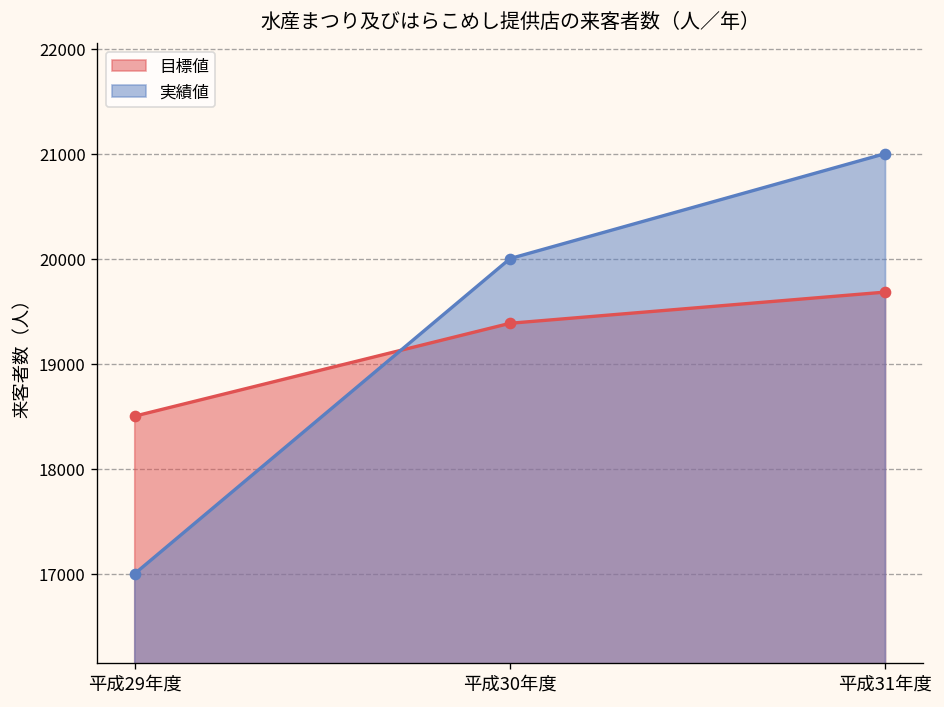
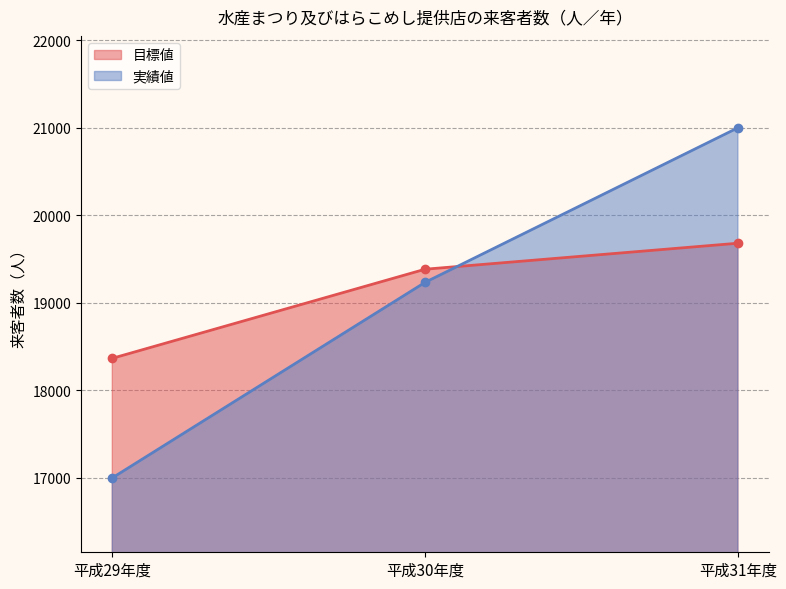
目標値, 平成29年度: 18500 -> 18400
実績値, 平成30年度: 20000 -> 19200
